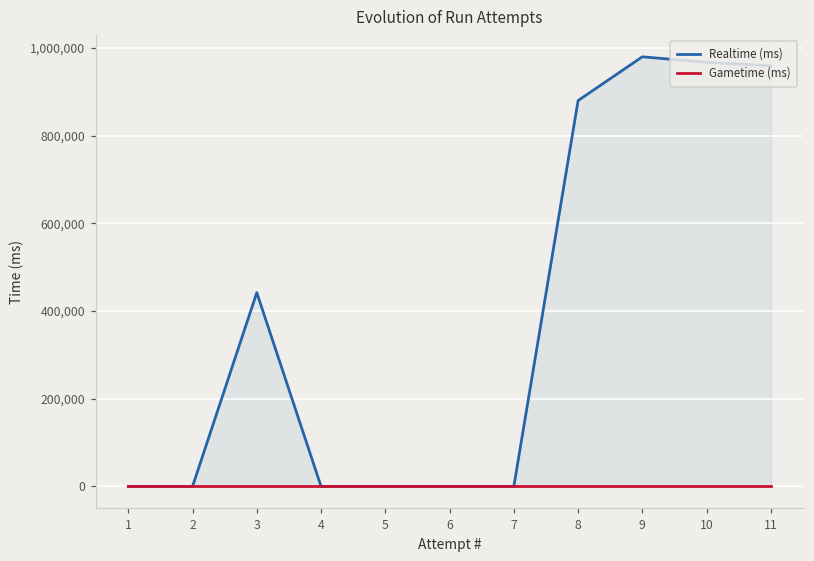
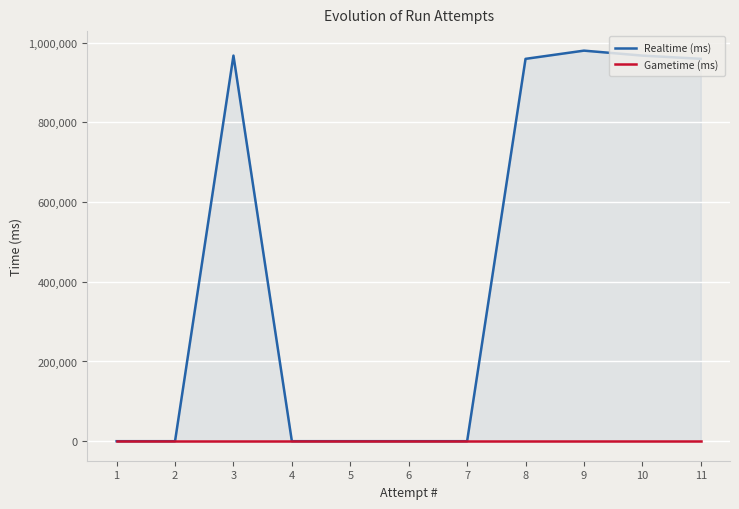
Realtime (ms), 3: 440,000 -> 970,000
Realtime (ms), 8: 880,000 -> 960,000
